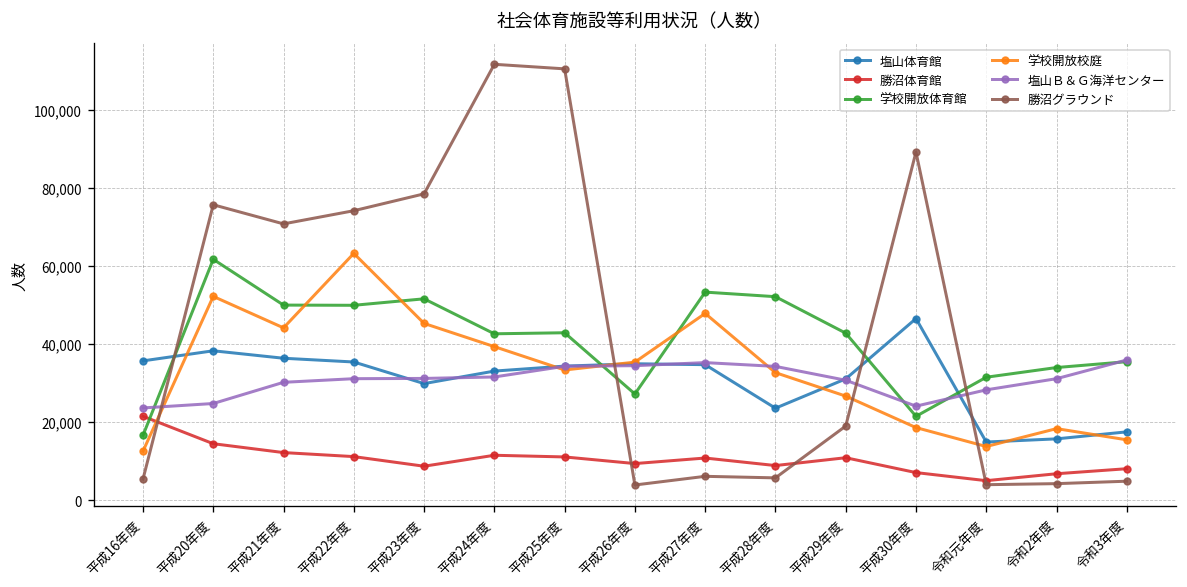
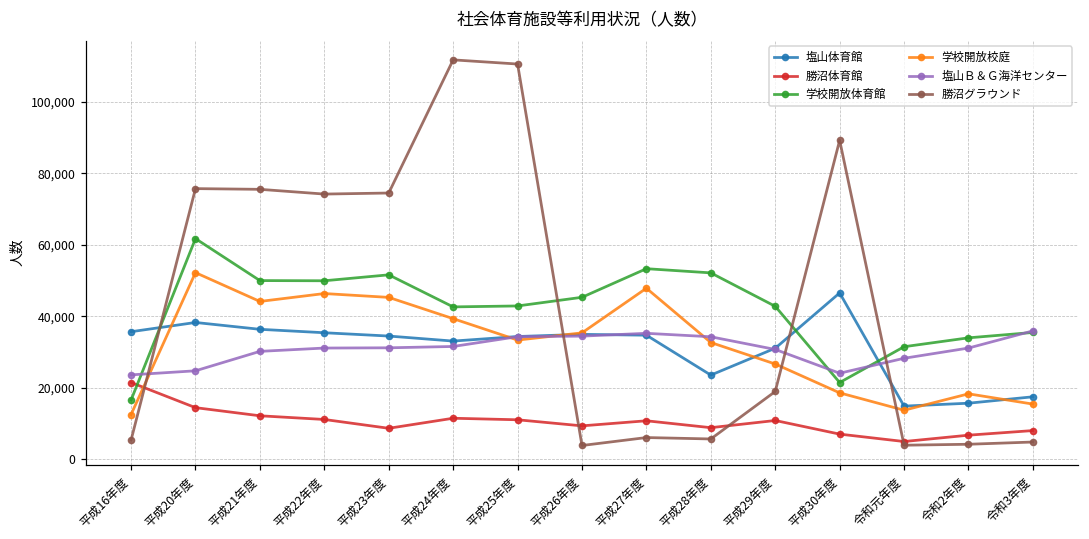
勝沼グラウンド, 平成21年度: 71,000 -> 76,000
学校開放校庭, 平成22年度: 63,000 -> 46,000
塩山体育館, 平成23年度: 30,000 -> 34,000
勝沼グラウンド, 平成23年度: 79,000 -> 75,000
学校開放体育館, 平成26年度: 27,000 -> 45,000
